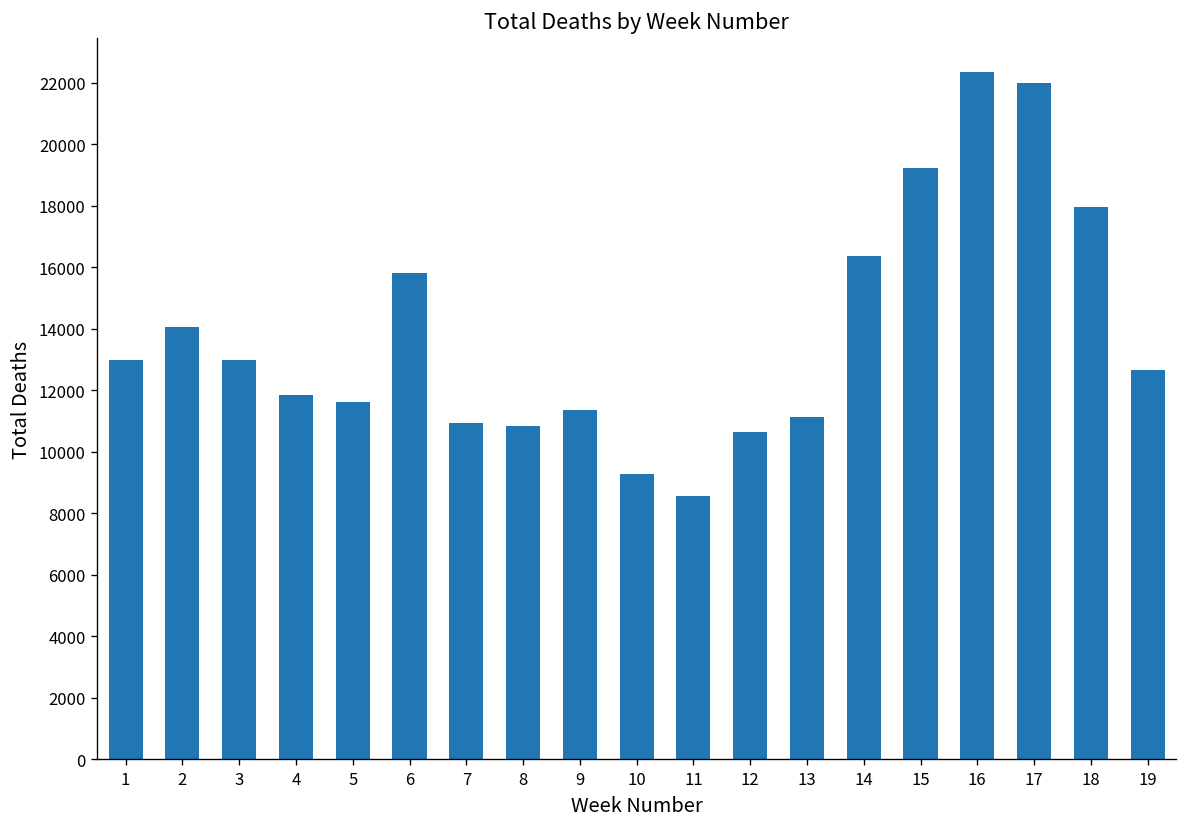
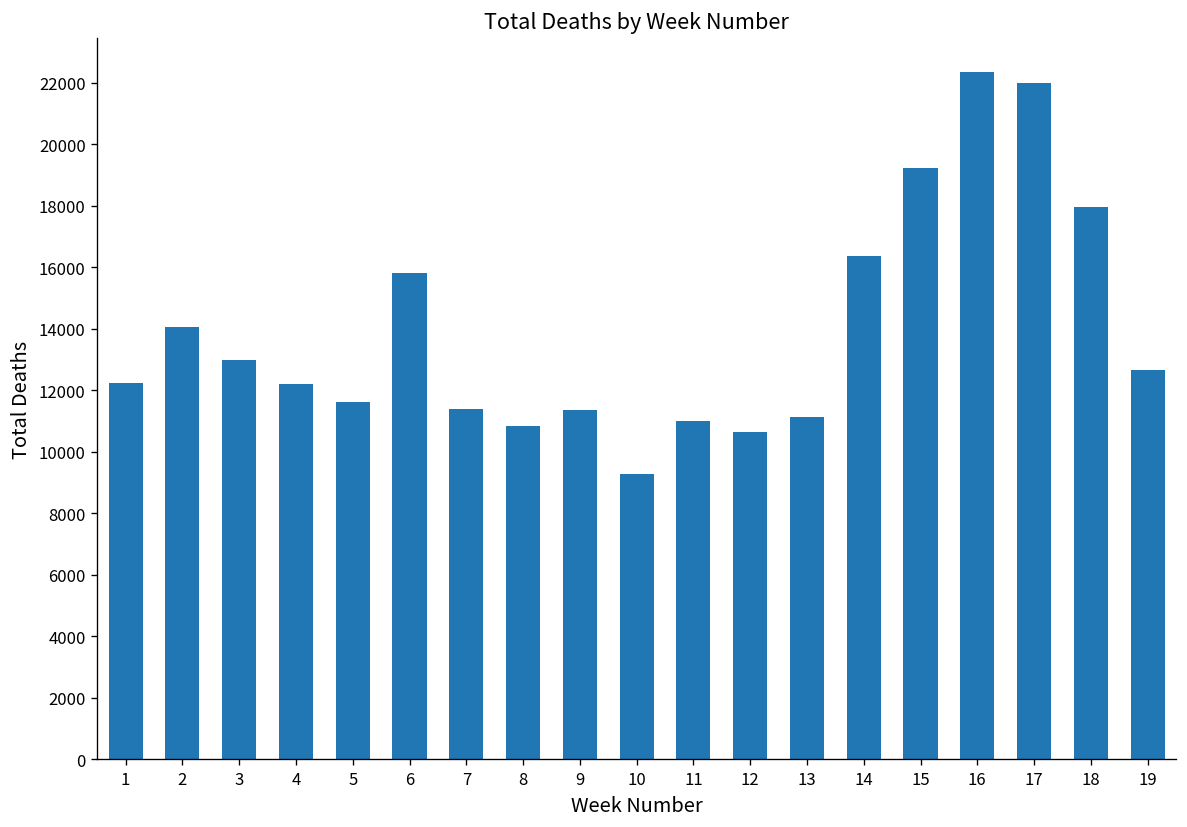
1: 13000 -> 12300
4: 11900 -> 12200
7: 10900 -> 11400
11: 8600 -> 11000
